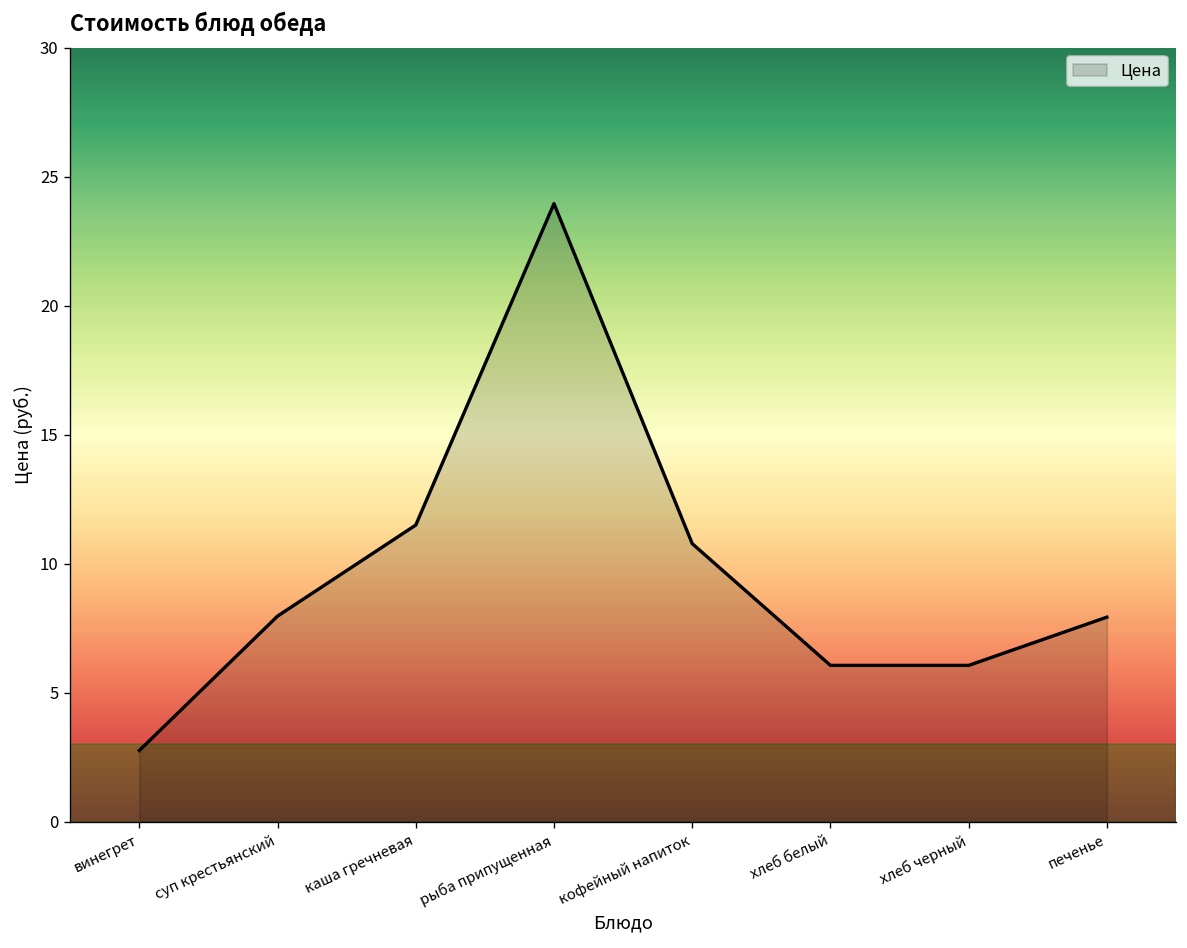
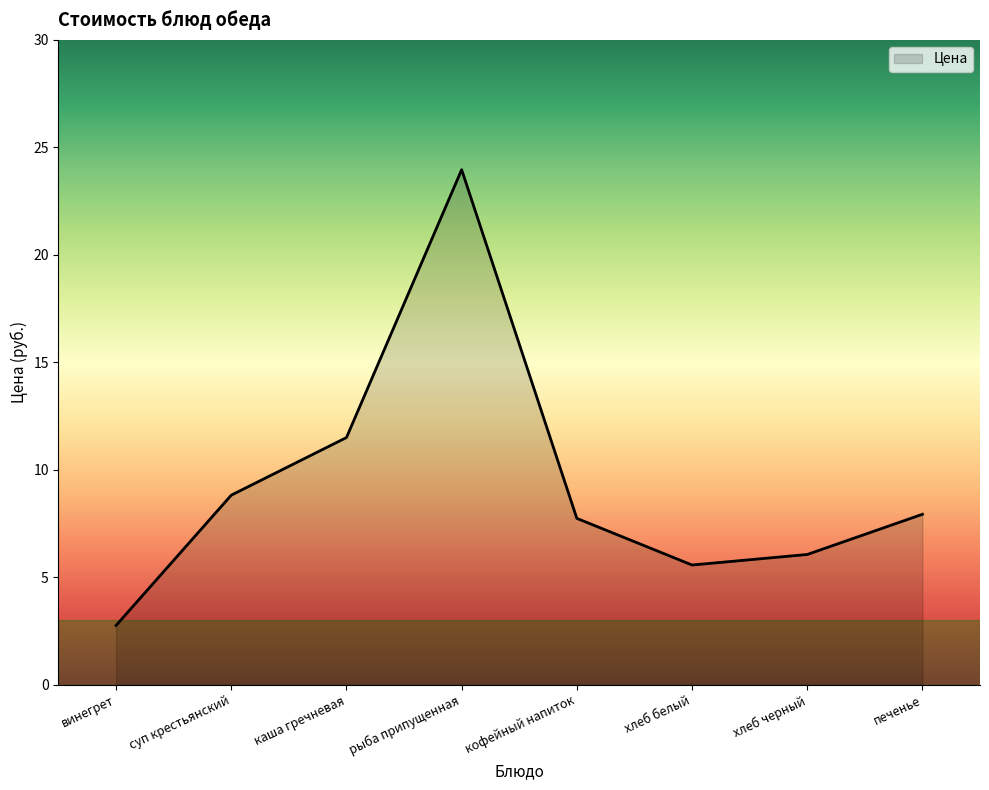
суп крестьянский: 8.0 -> 8.8
кофейный напиток: 10.8 -> 7.7
хлеб белый: 6.1 -> 5.6
